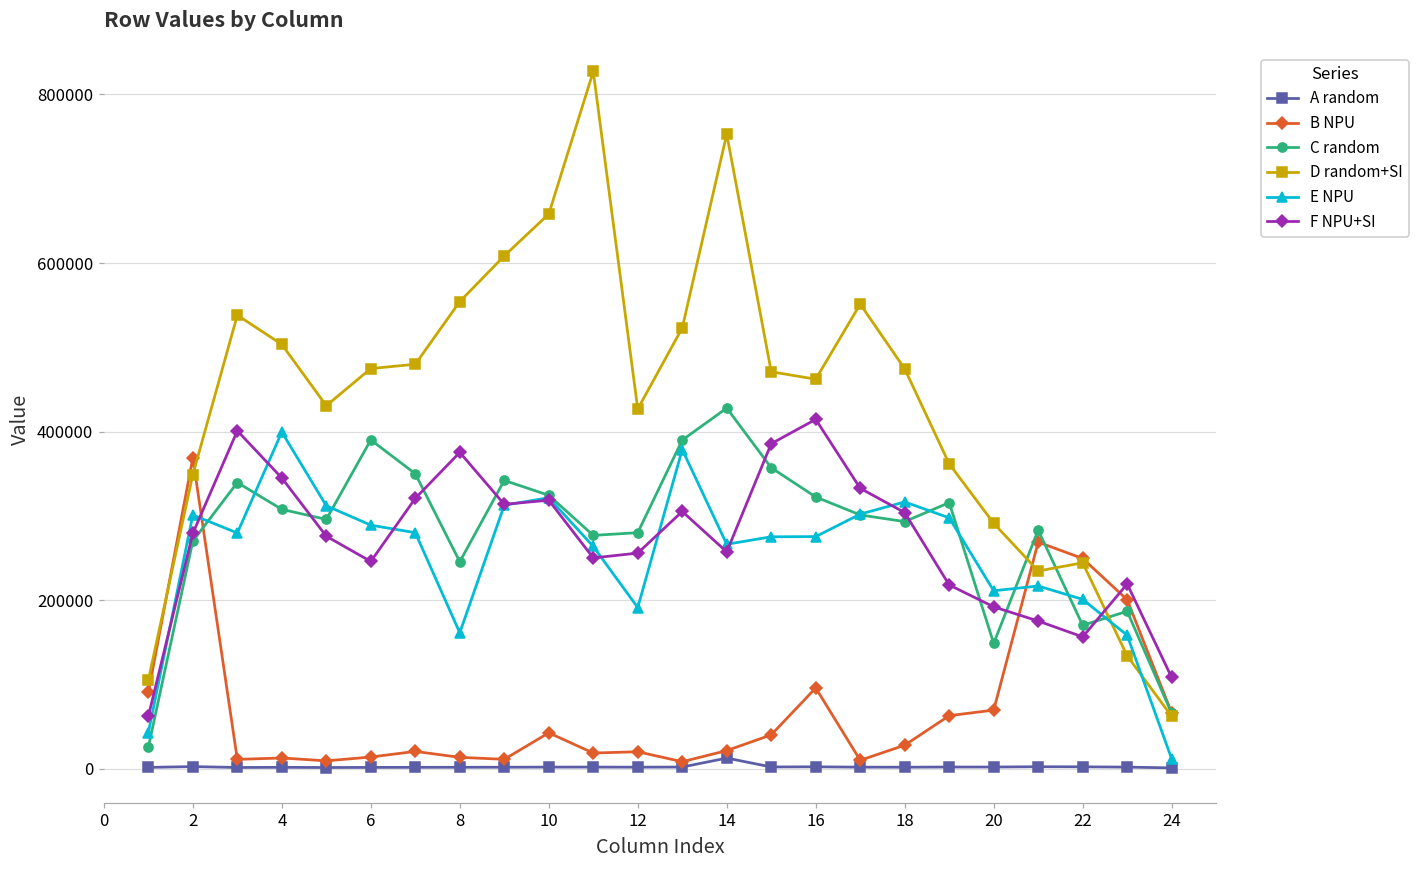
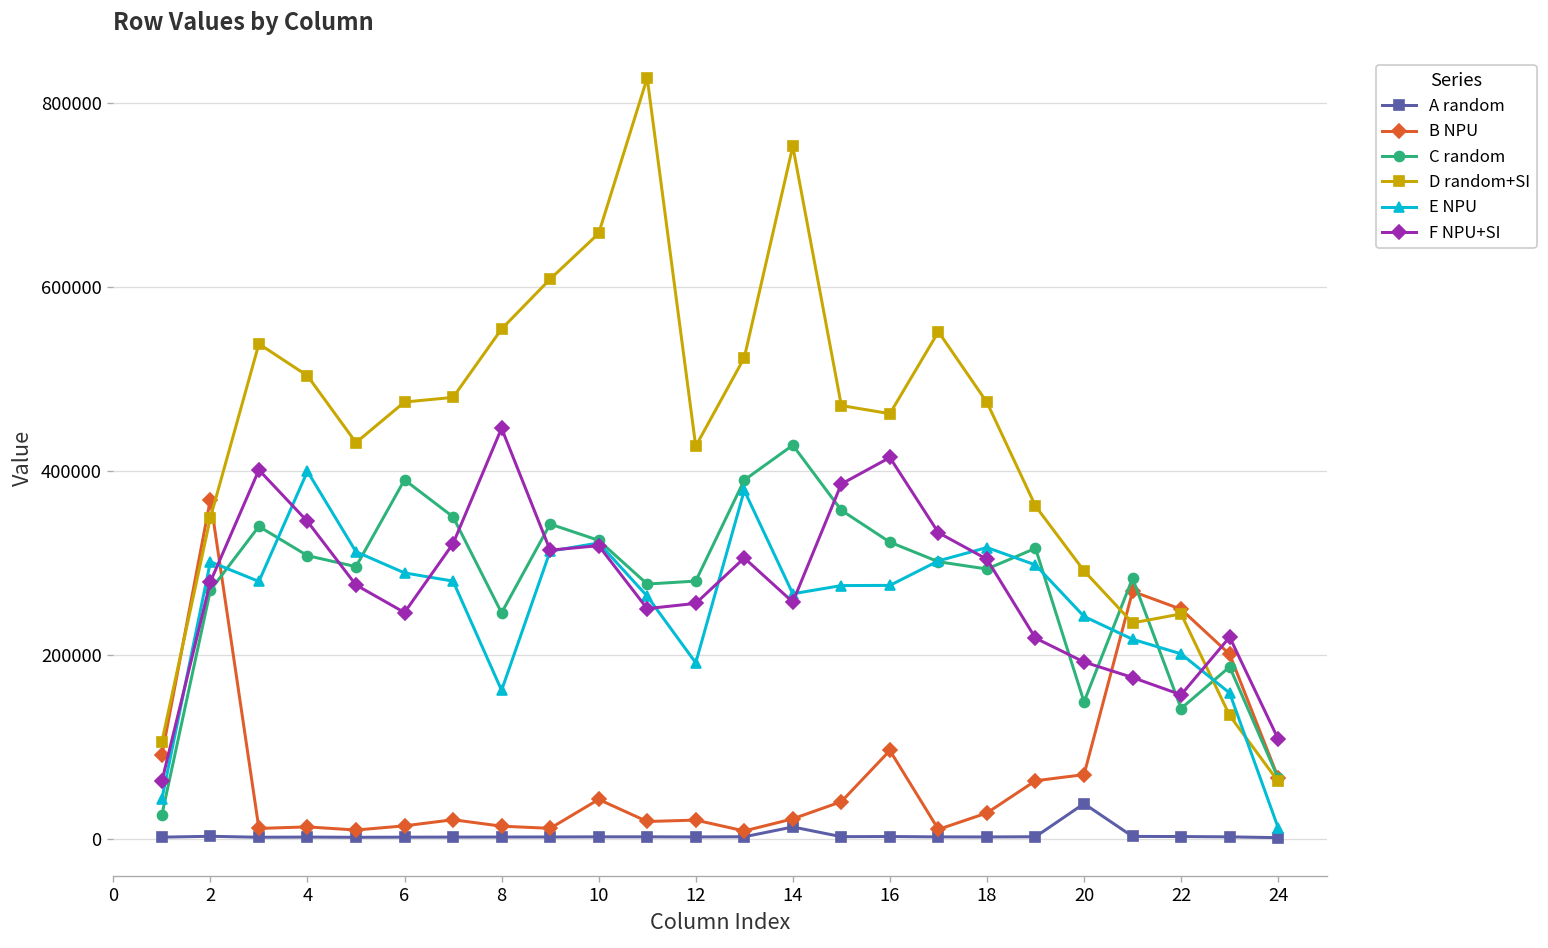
F NPU+SI, 8: 380000 -> 450000
A random, 20: 0 -> 40000
E NPU, 20: 210000 -> 240000
C random, 22: 170000 -> 140000
